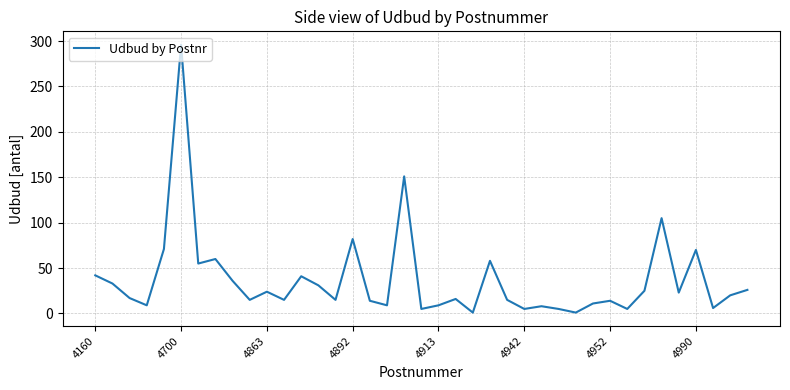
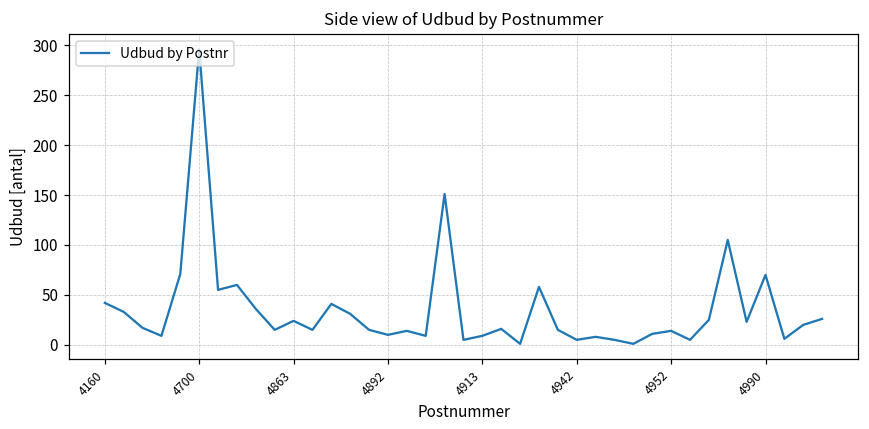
4892: 80 -> 10
